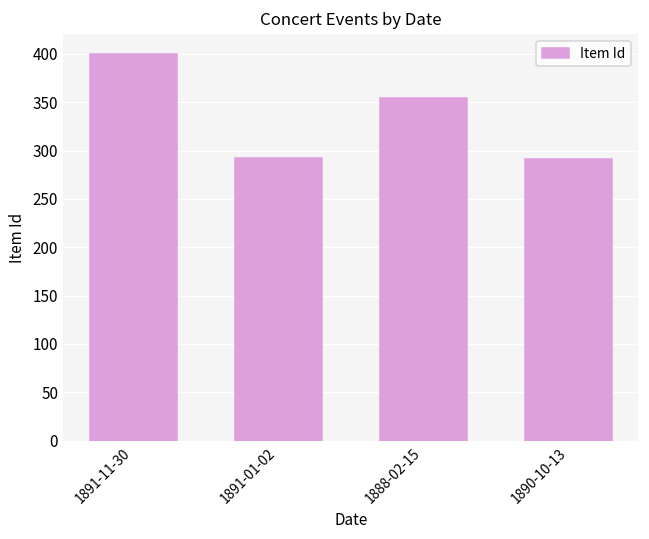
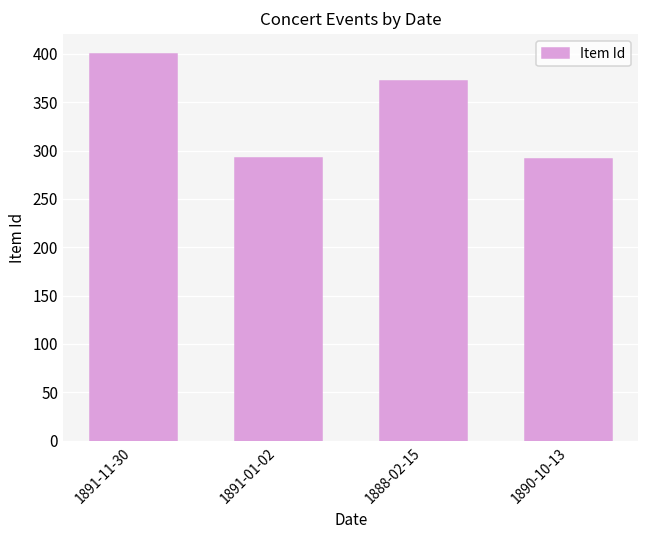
1888-02-15: 350 -> 370
